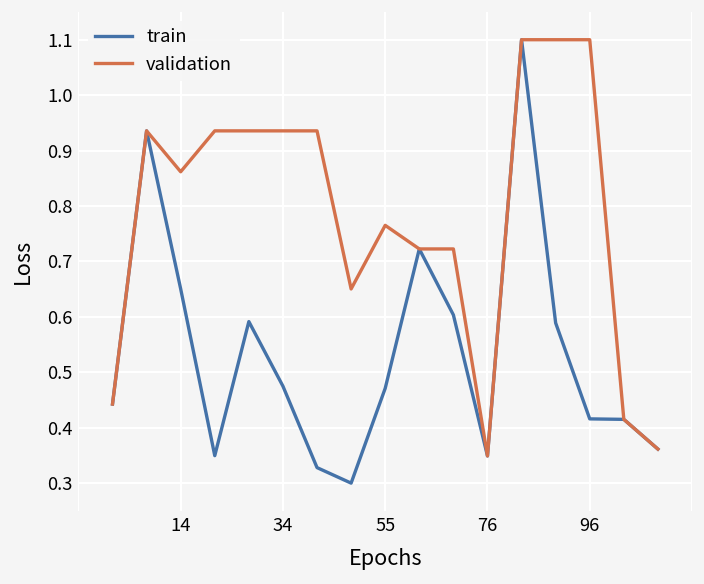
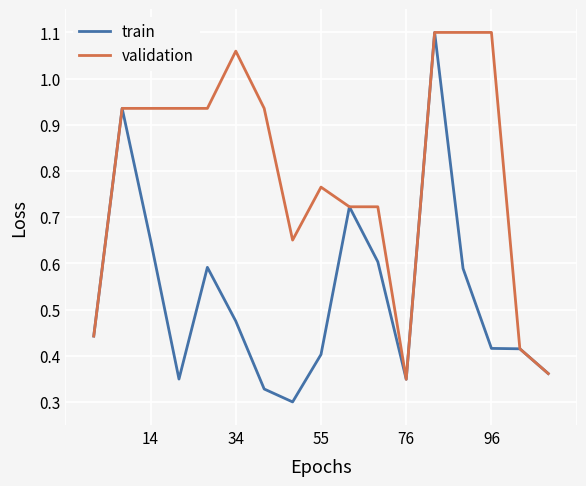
validation, 14: 0.86 -> 0.94
validation, 34: 0.94 -> 1.06
train, 55: 0.47 -> 0.40
